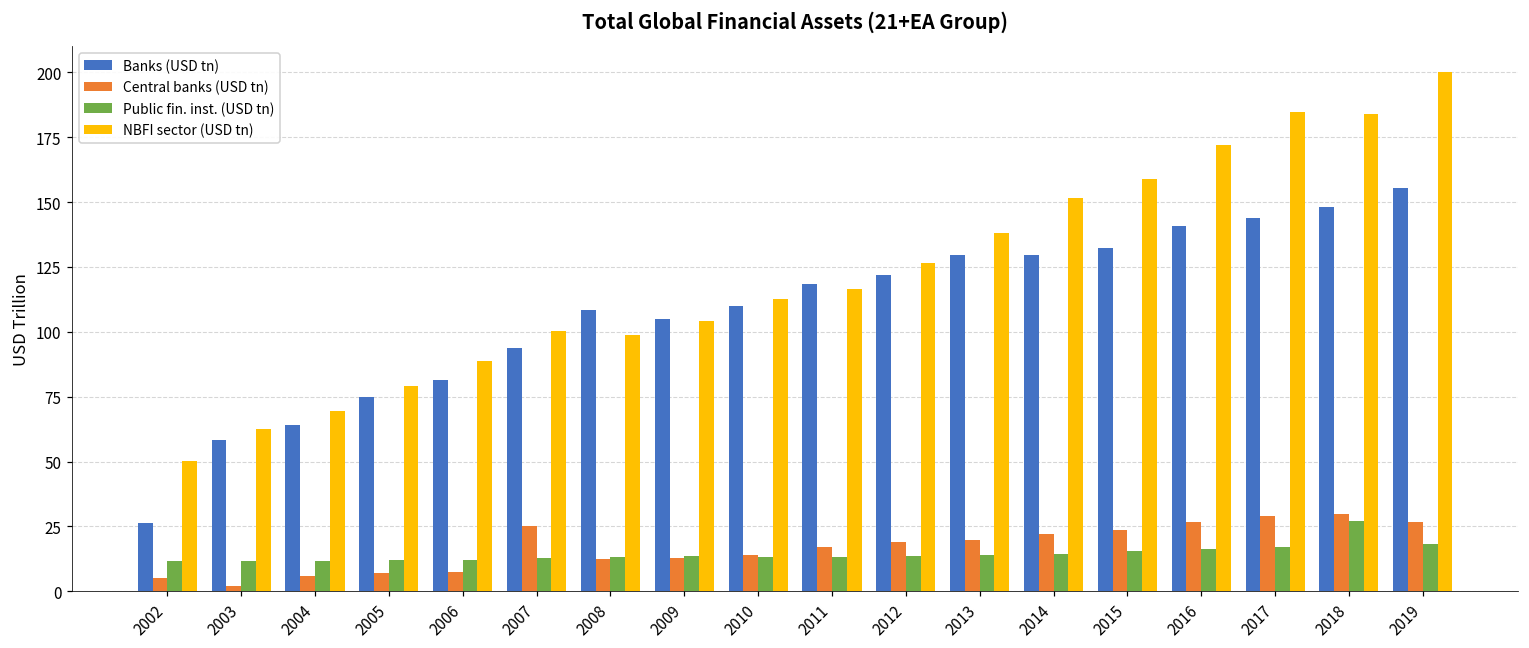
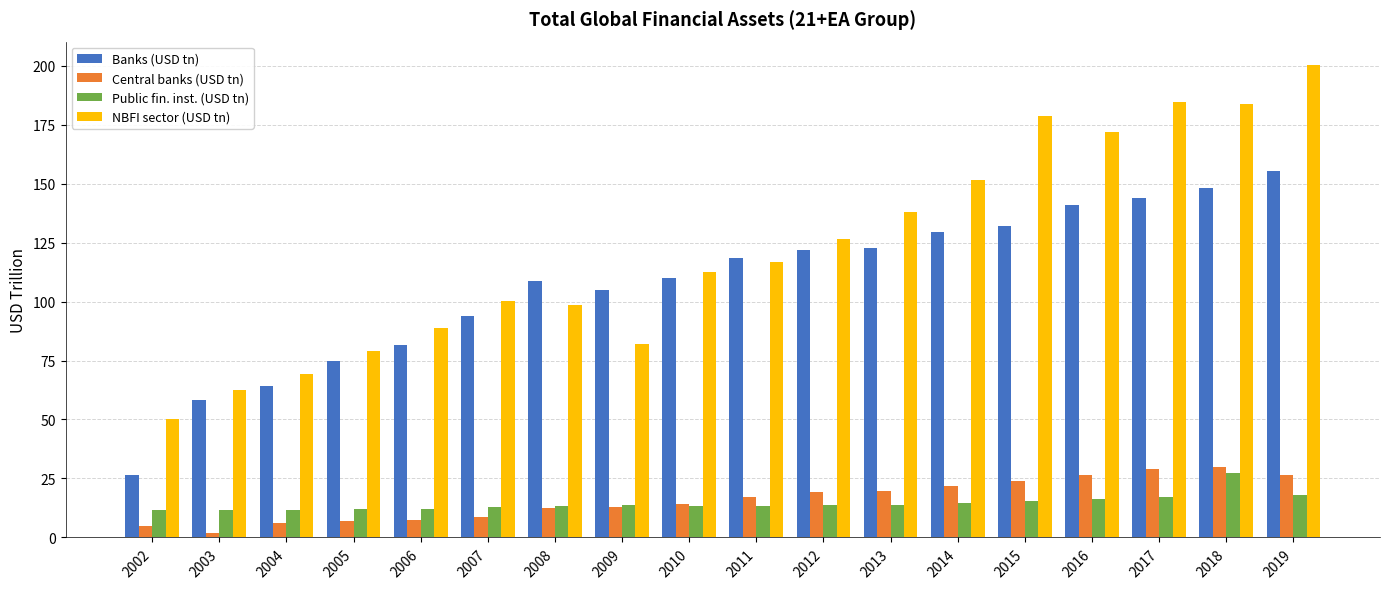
Central banks (USD tn), 2007: 25 -> 9
NBFI sector (USD tn), 2009: 104 -> 82
Banks (USD tn), 2013: 130 -> 123
NBFI sector (USD tn), 2015: 159 -> 179
